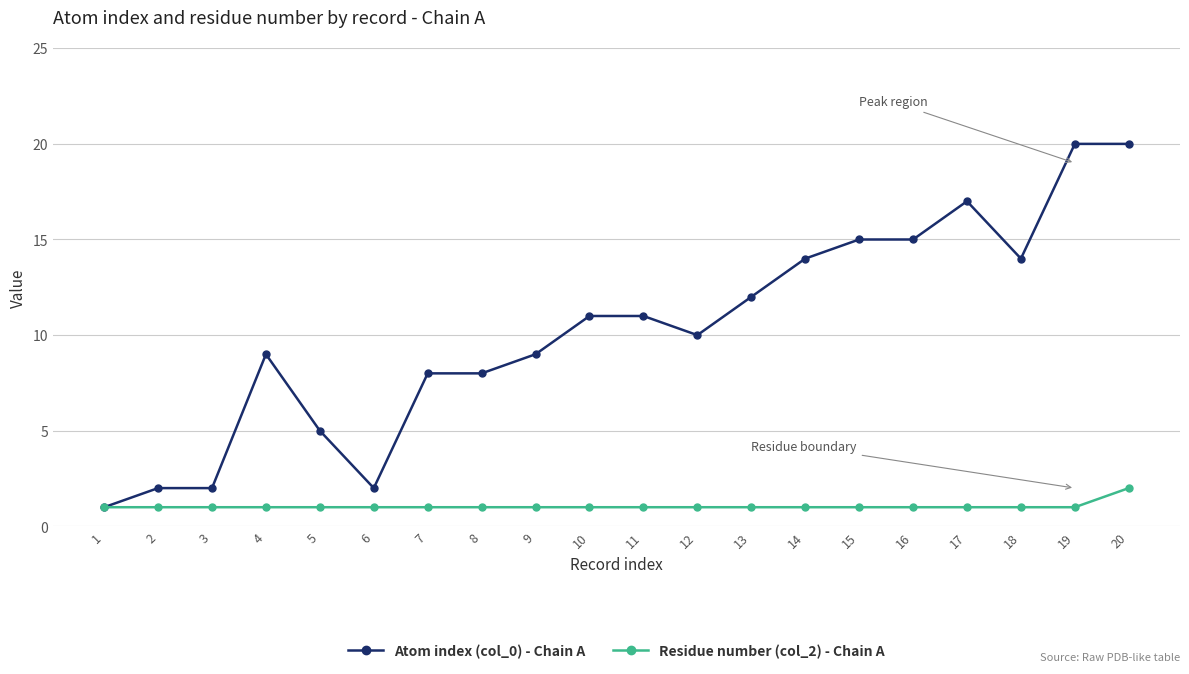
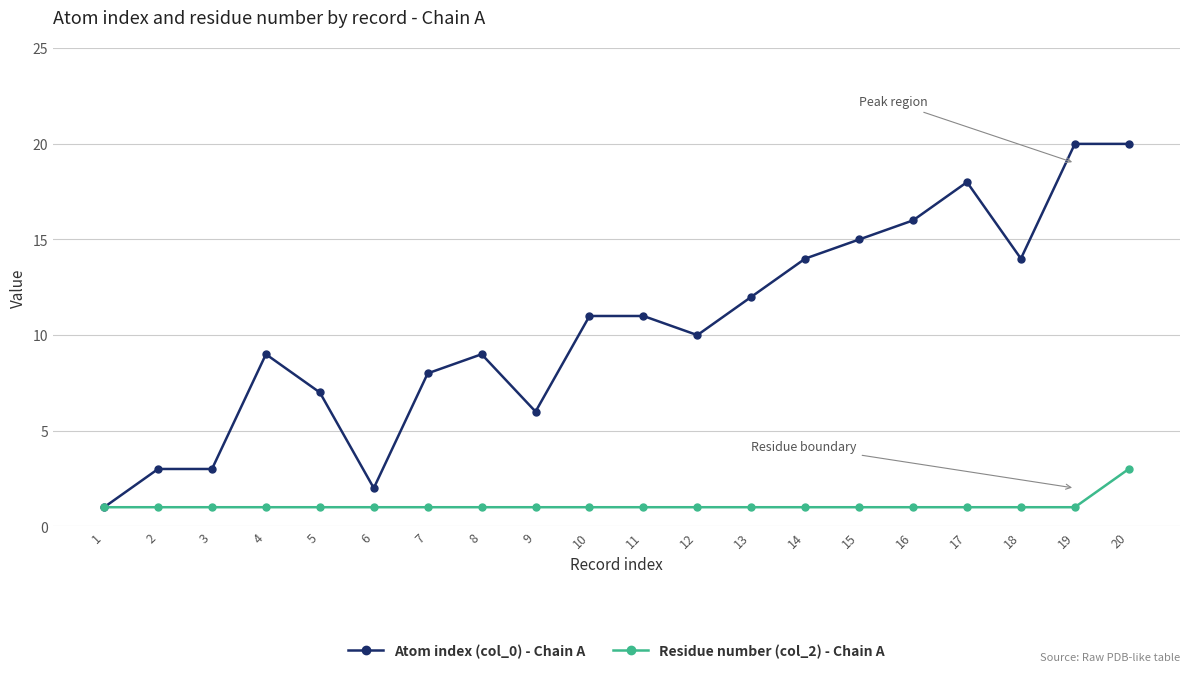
Atom index (col_0) - Chain A, 2: 2 -> 3
Atom index (col_0) - Chain A, 3: 2 -> 3
Atom index (col_0) - Chain A, 5: 5 -> 7
Atom index (col_0) - Chain A, 8: 8 -> 9
Atom index (col_0) - Chain A, 9: 9 -> 6
Atom index (col_0) - Chain A, 16: 15 -> 16
Atom index (col_0) - Chain A, 17: 17 -> 18
Residue number (col_2) - Chain A, 20: 2 -> 3
